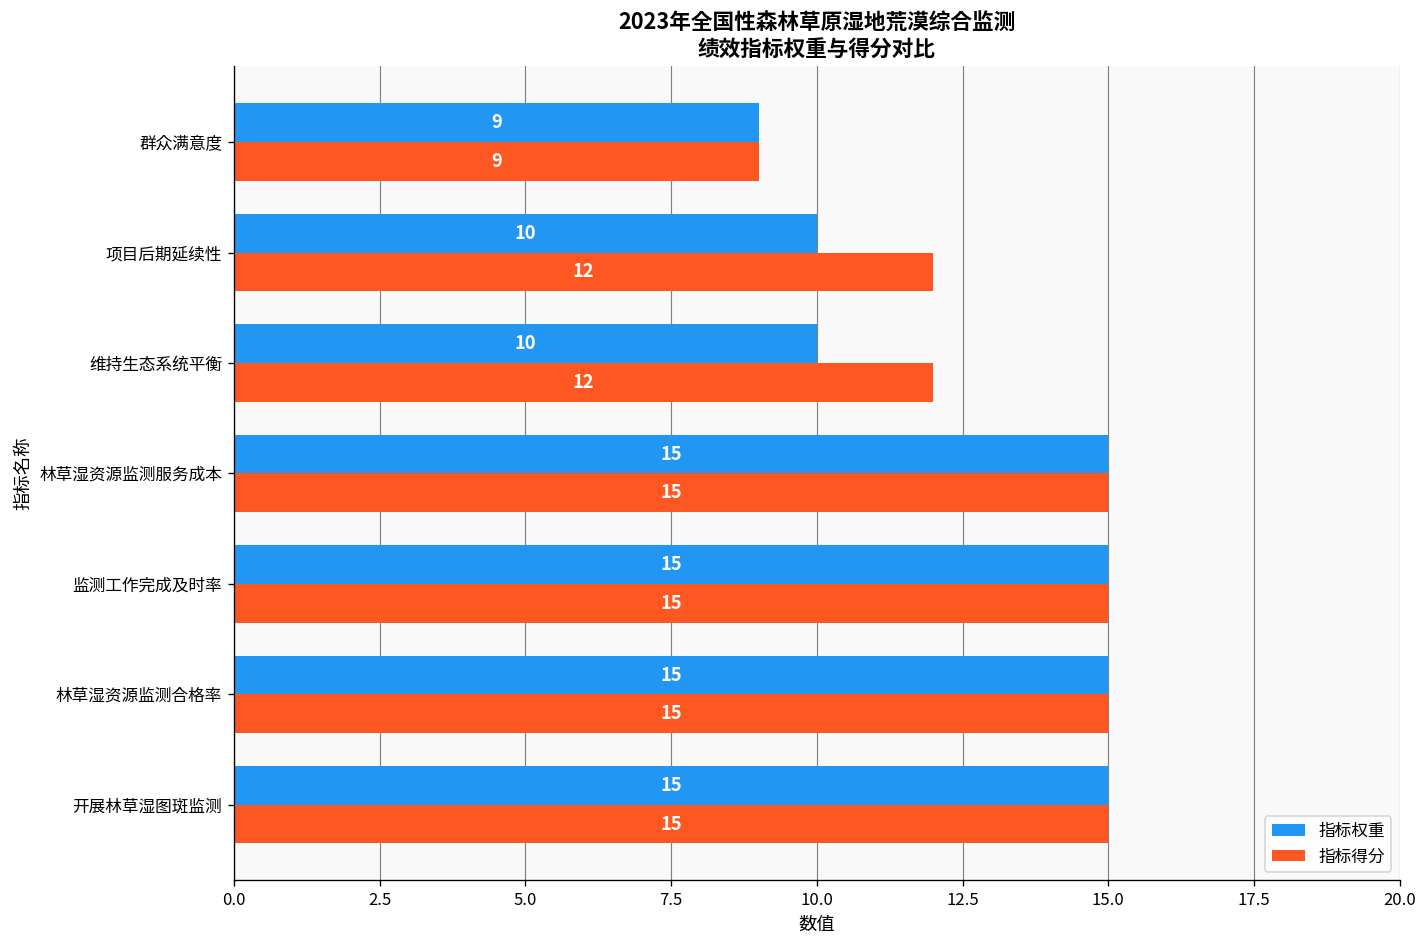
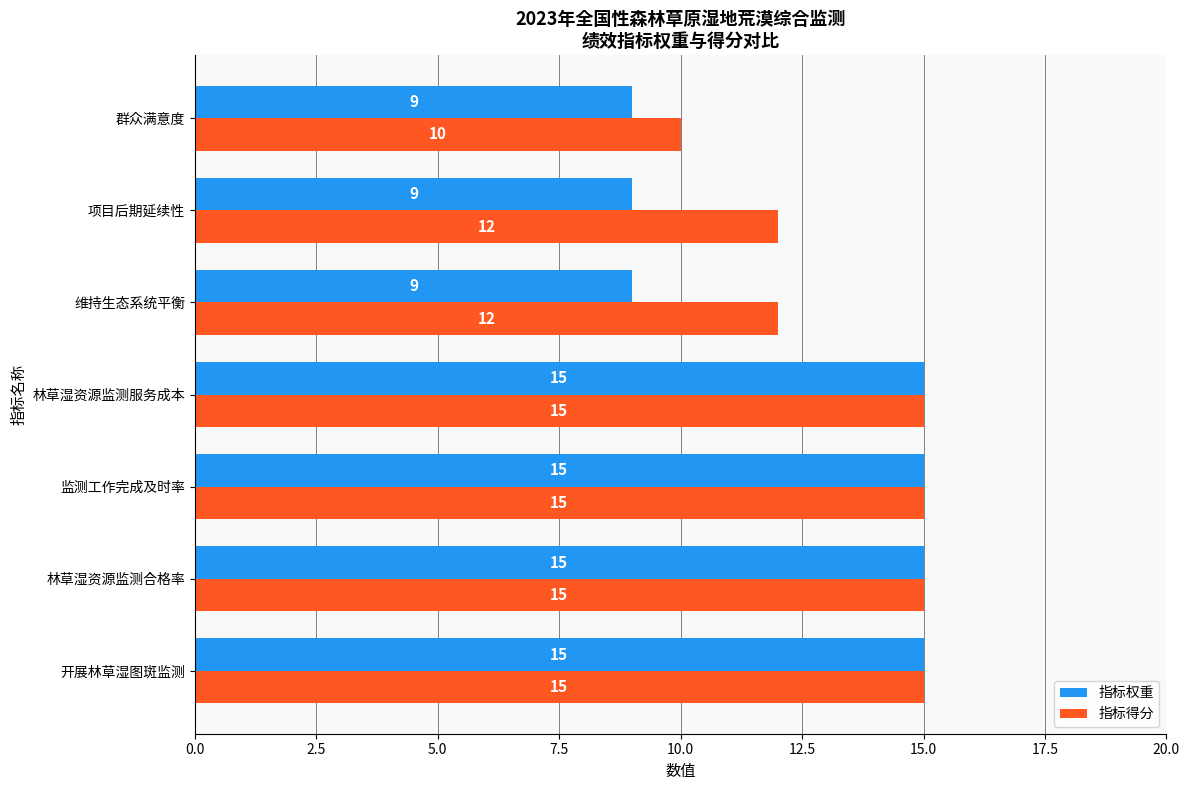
指标得分, 群众满意度: 9 -> 10
指标权重, 项目后期延续性: 10 -> 9
指标权重, 维持生态系统平衡: 10 -> 9
